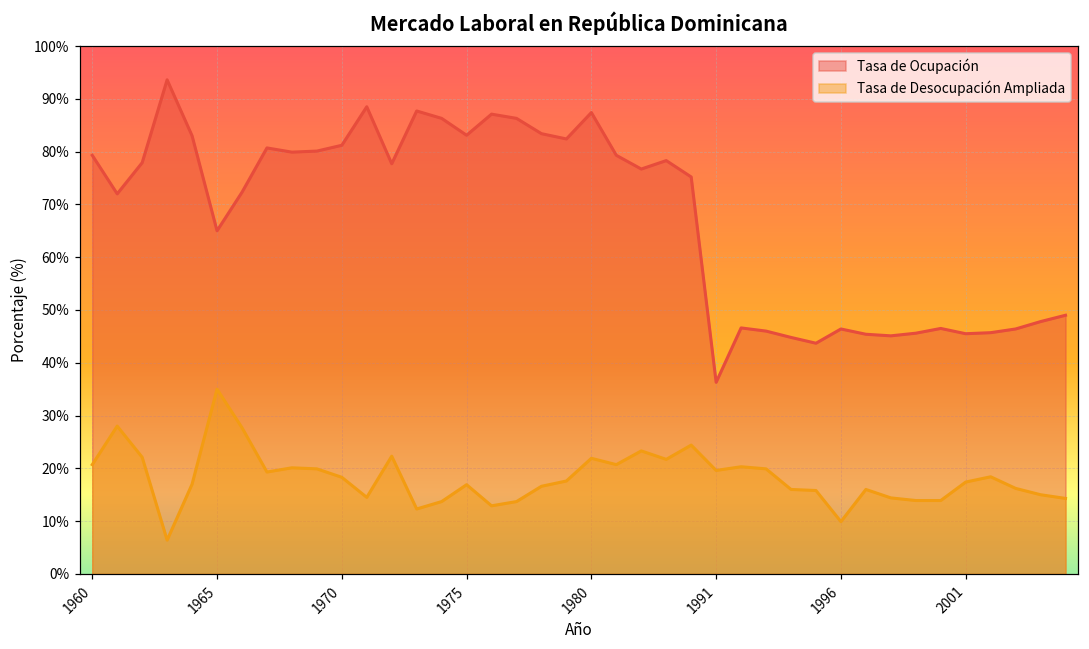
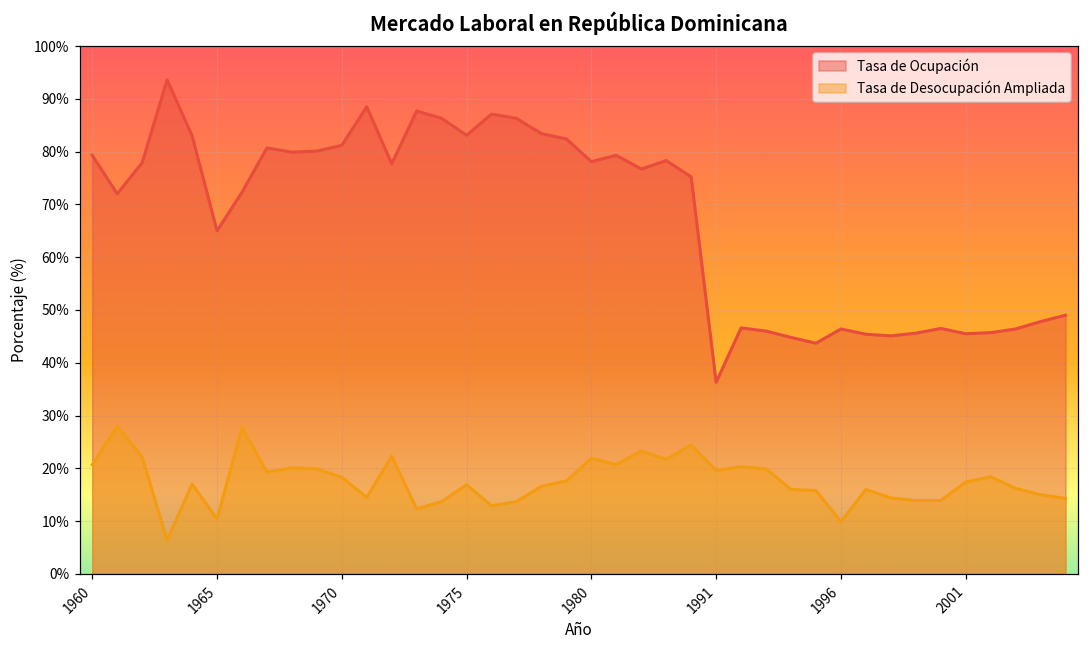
Tasa de Desocupación Ampliada, 1965: 35% -> 10%
Tasa de Ocupación, 1980: 87% -> 78%
